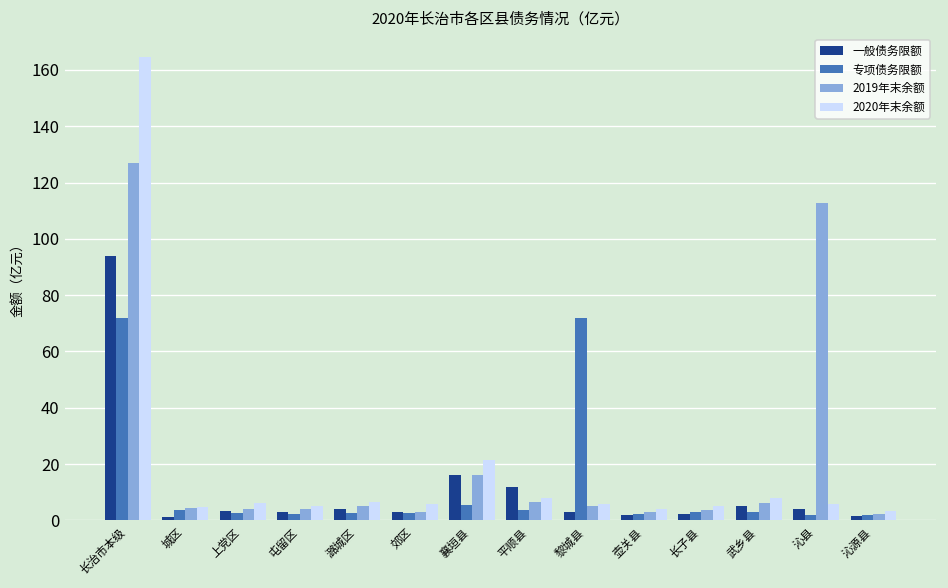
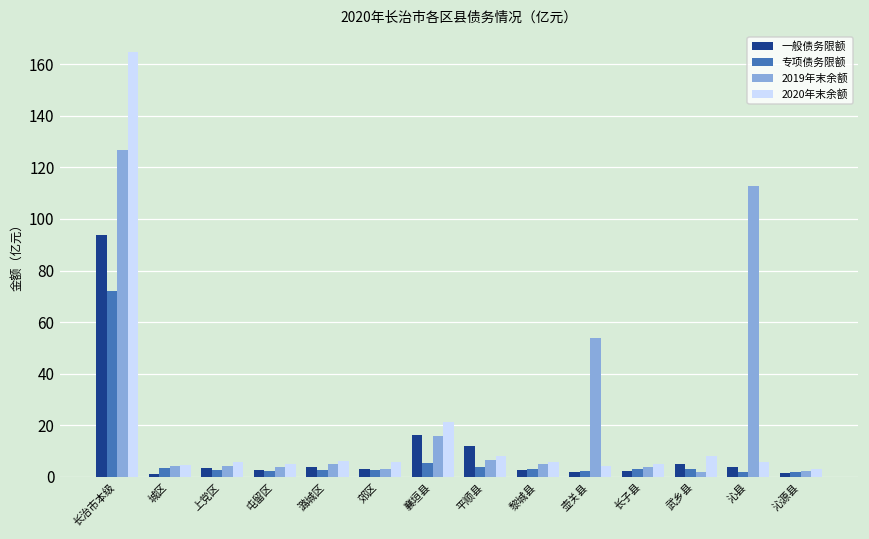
专项债务限额, 黎城县: 72 -> 3
2019年末余额, 壶关县: 3 -> 54
2019年末余额, 武乡县: 6 -> 2
